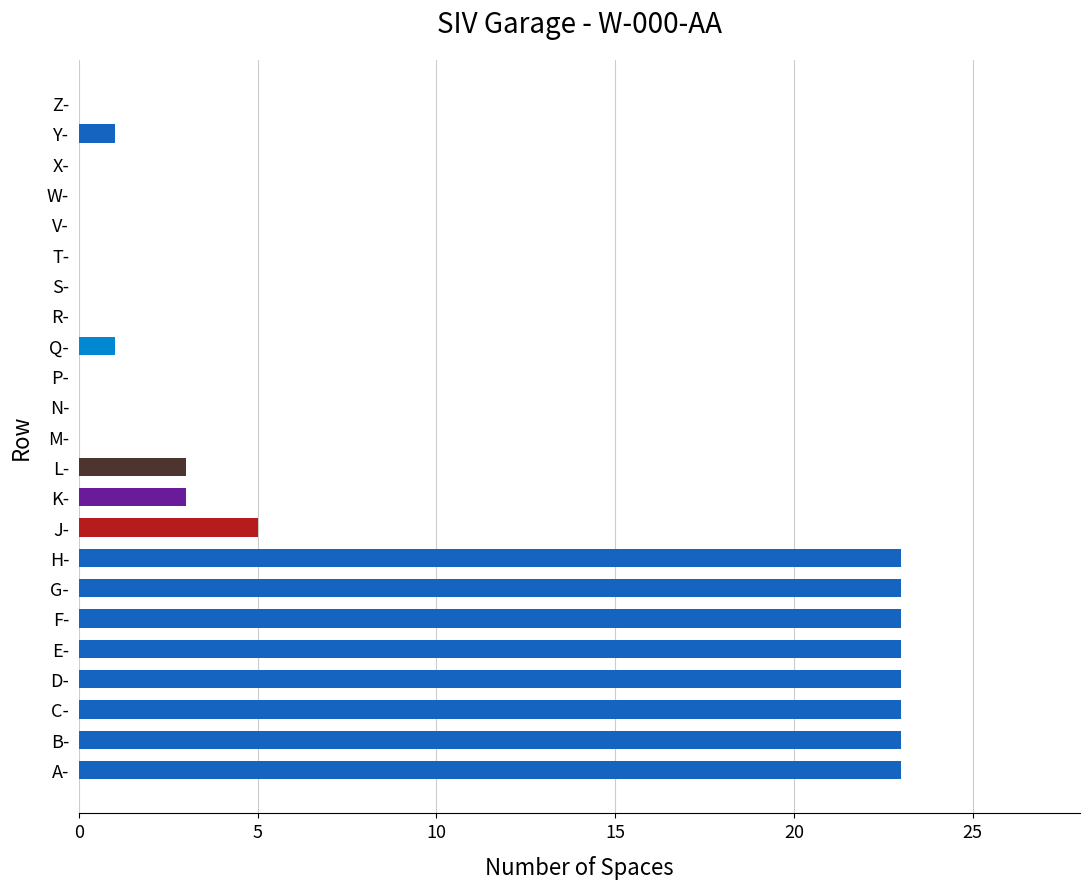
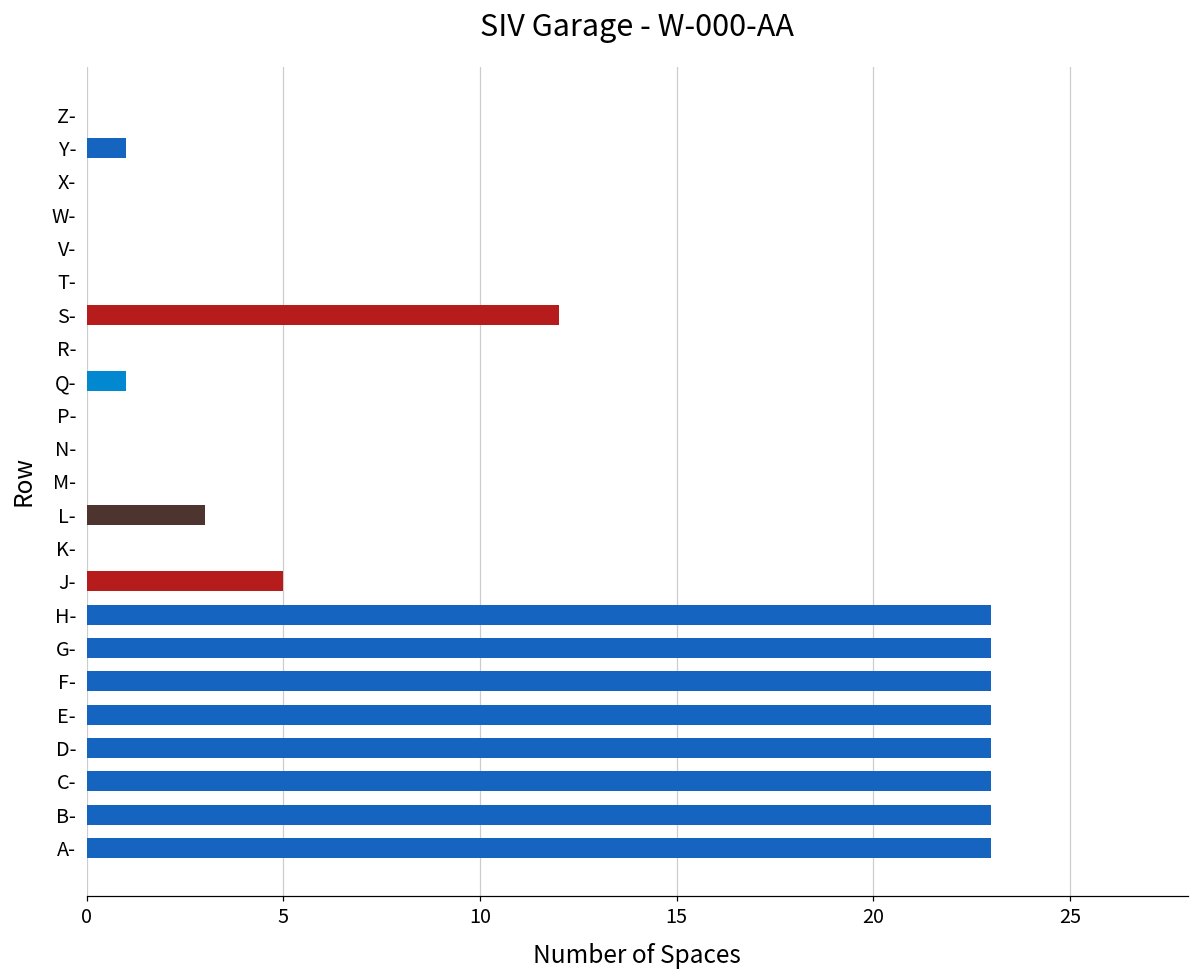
S-: 0 -> 12
K-: 3 -> 0
